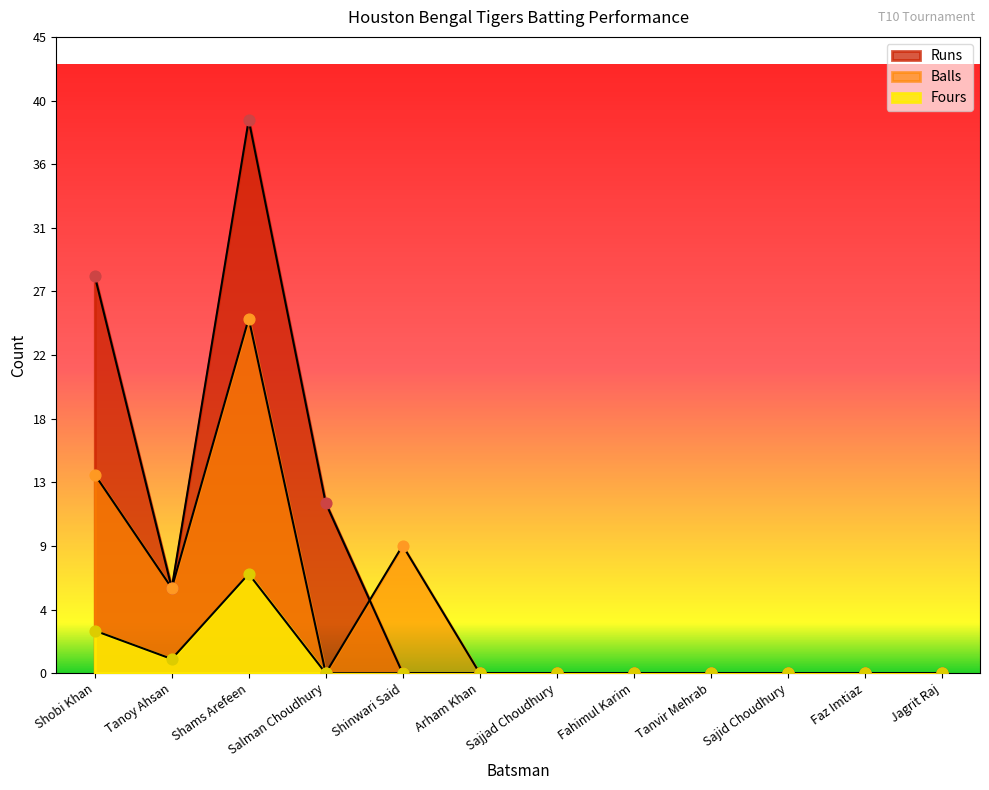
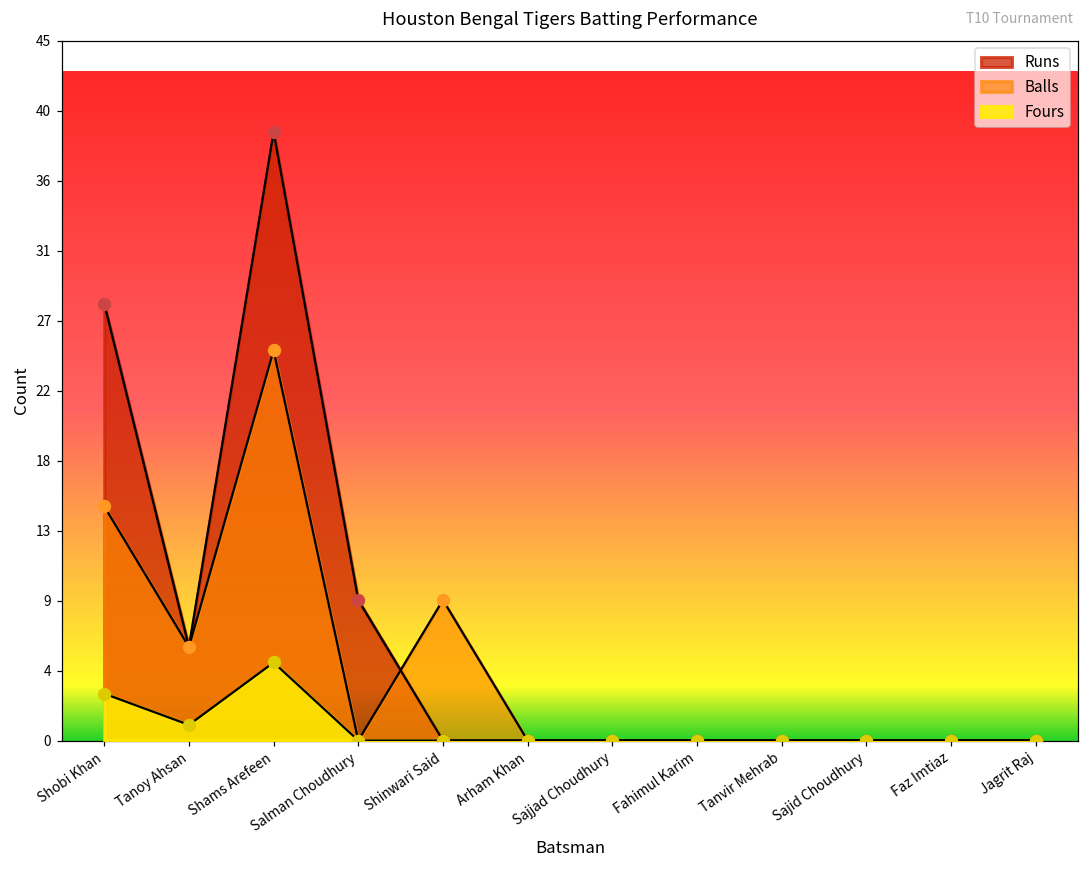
Balls, Shobi Khan: 14 -> 15
Fours, Shams Arefeen: 7 -> 5
Runs, Salman Choudhury: 12 -> 9
